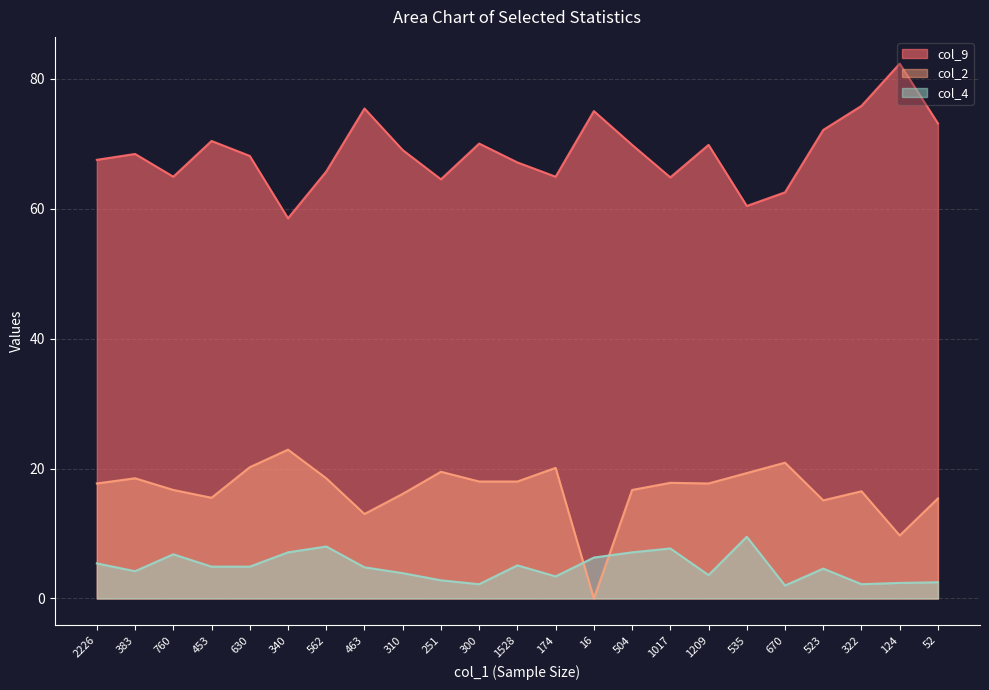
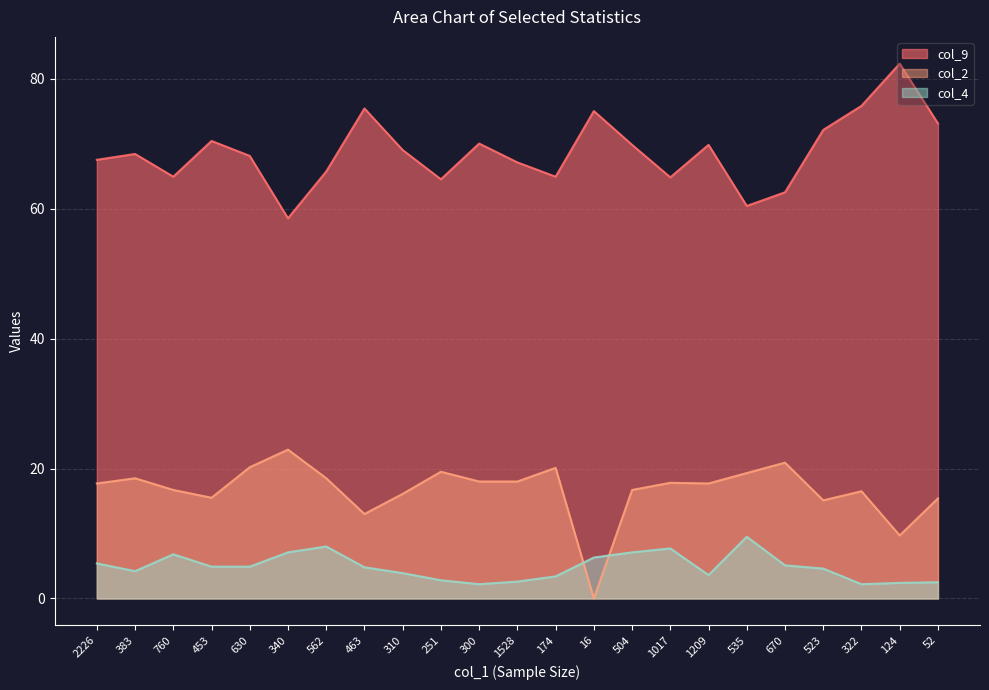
col_4, 1528: 5 -> 3
col_4, 670: 2 -> 5
